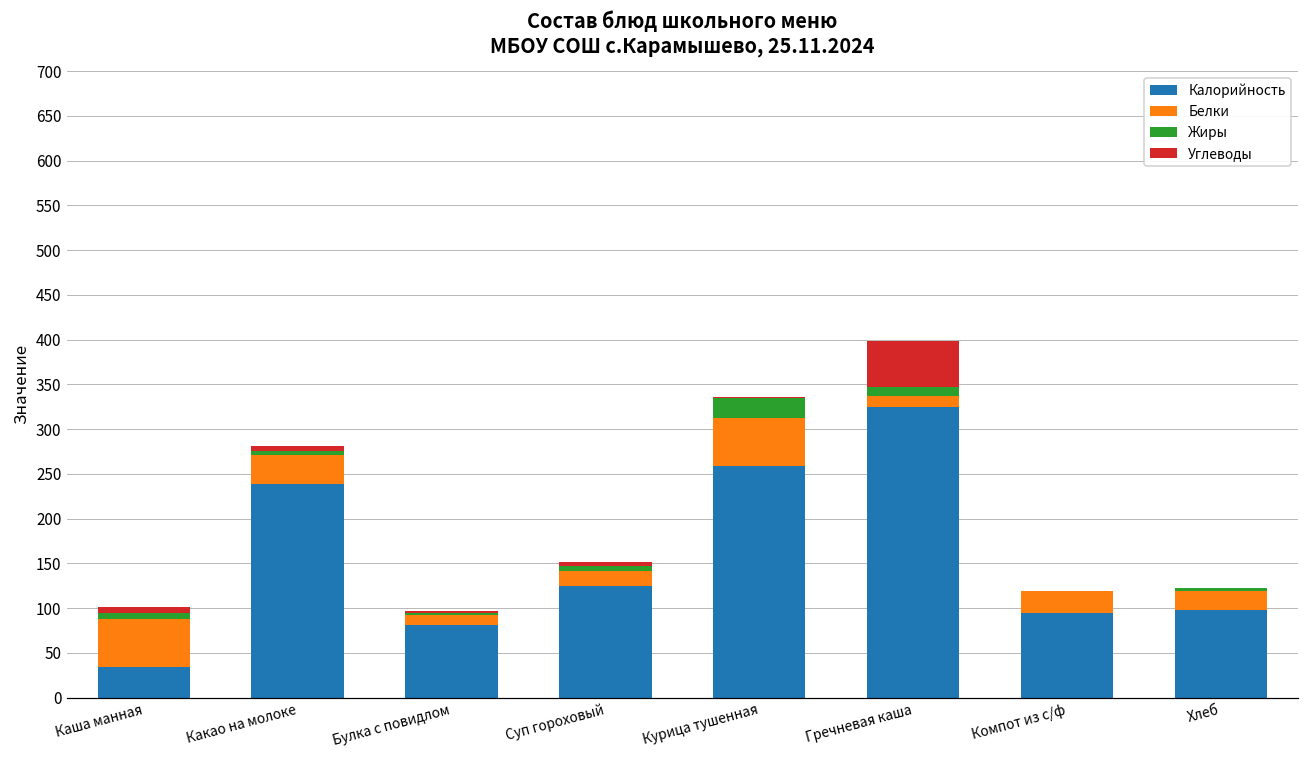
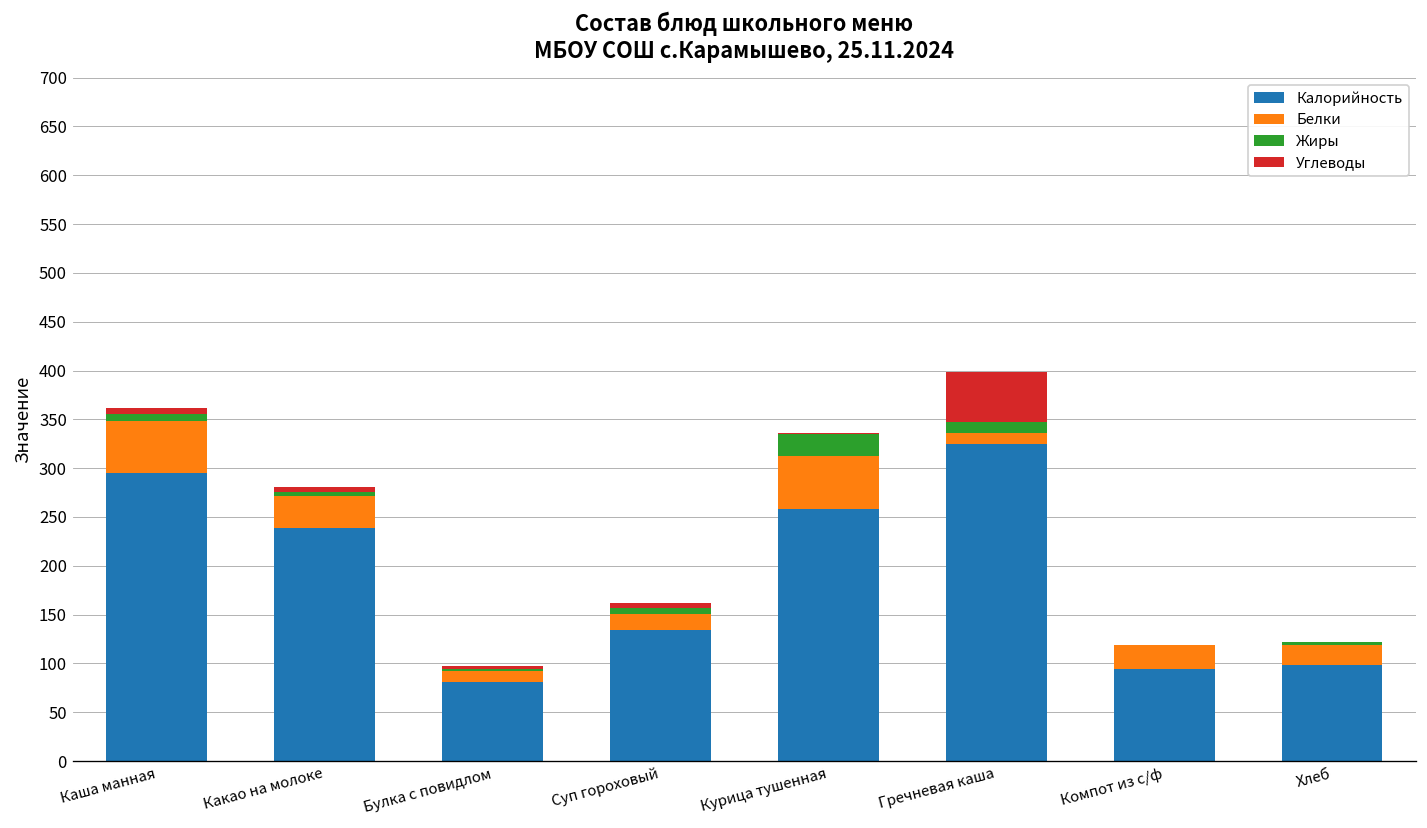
Калорийность, Каша манная: 30 -> 300
Калорийность, Суп гороховый: 120 -> 130
